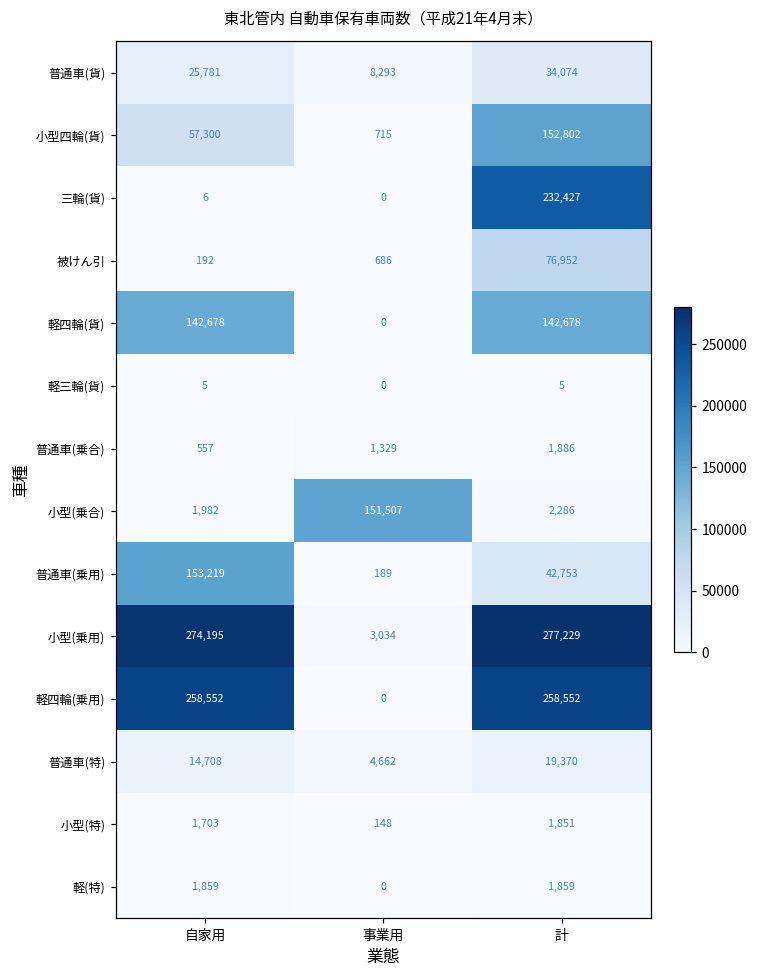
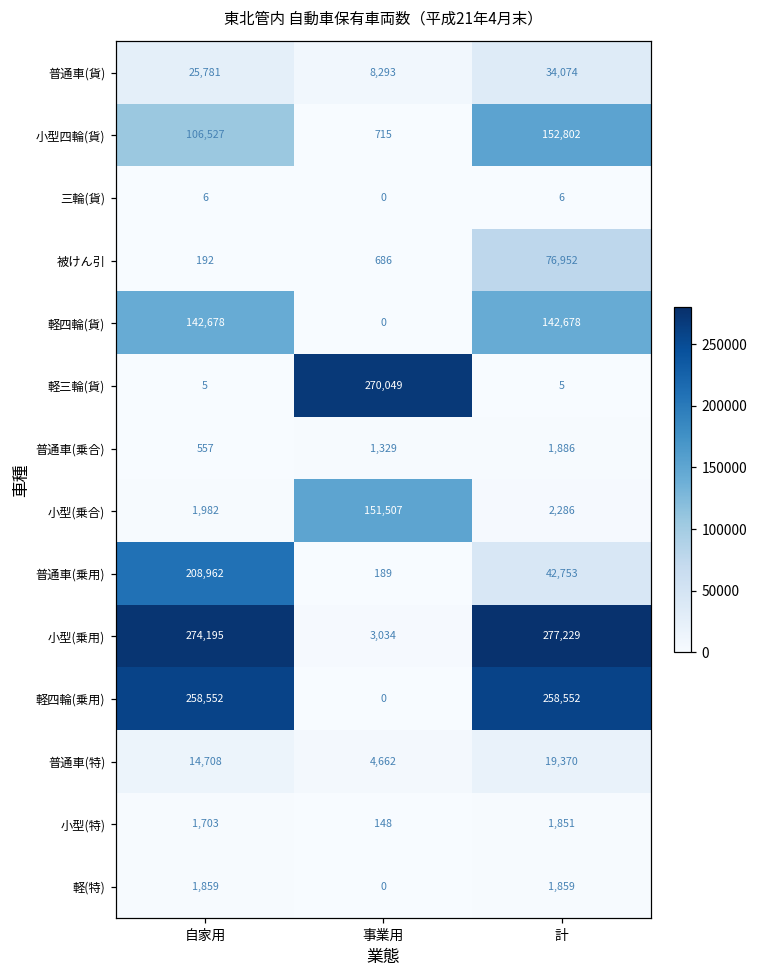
小型四輪(貨), 自家用: 57,300 -> 106,527
三輪(貨), 計: 232,427 -> 6
軽三輪(貨), 事業用: 0 -> 270,049
普通車(乗用), 自家用: 153,219 -> 208,962
